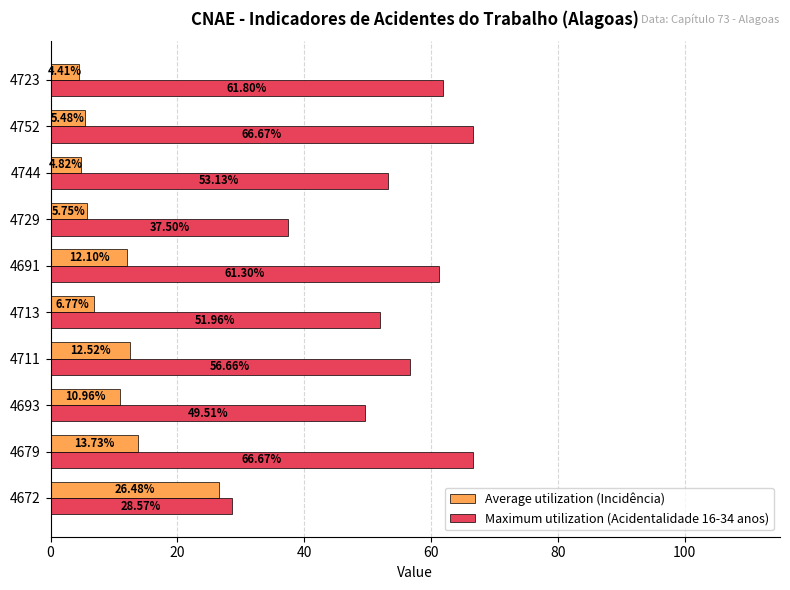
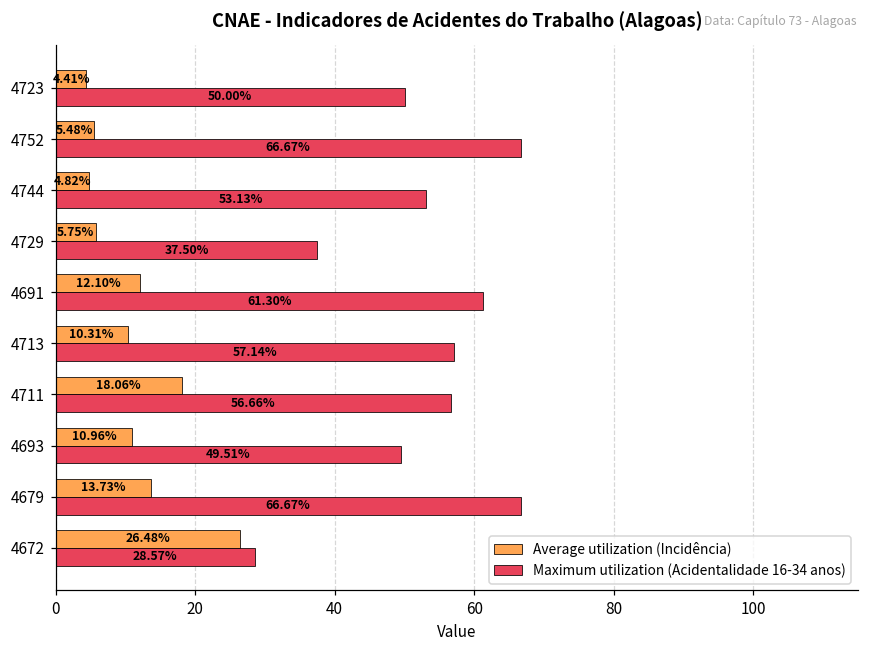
Maximum utilization (Acidentalidade 16-34 anos), 4723: 61.80% -> 50.00%
Average utilization (Incidência), 4713: 6.77% -> 10.31%
Maximum utilization (Acidentalidade 16-34 anos), 4713: 51.96% -> 57.14%
Average utilization (Incidência), 4711: 12.52% -> 18.06%
